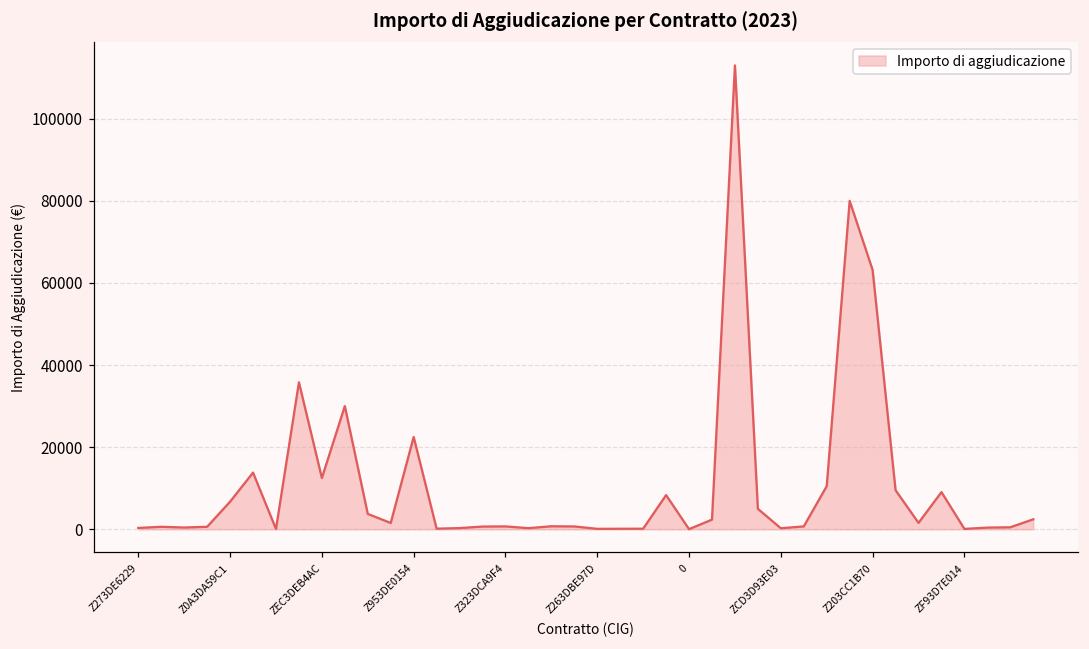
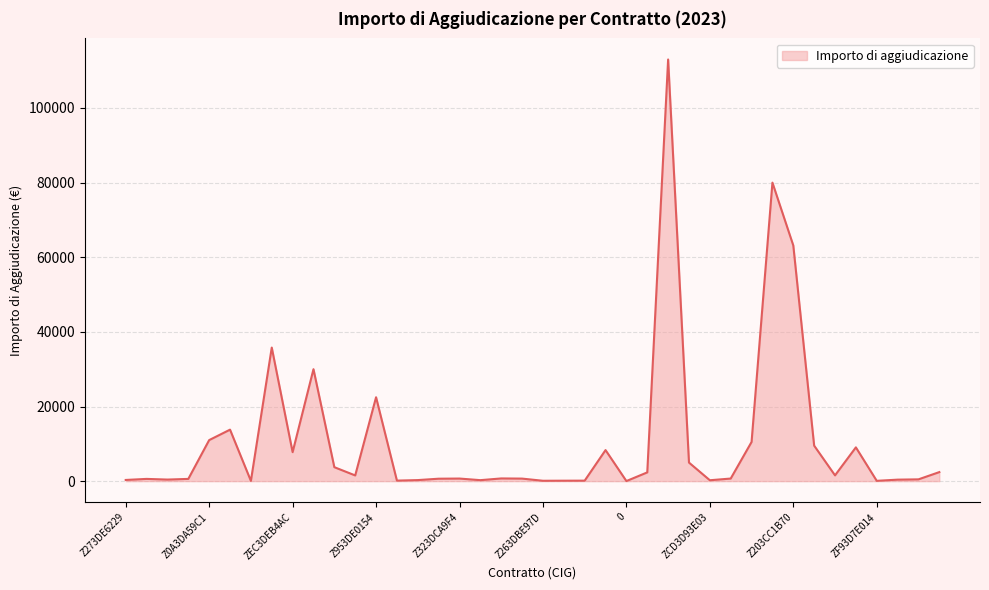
Z0A3DA59C1: 7000 -> 11000
ZEC3DEB4AC: 12000 -> 8000
